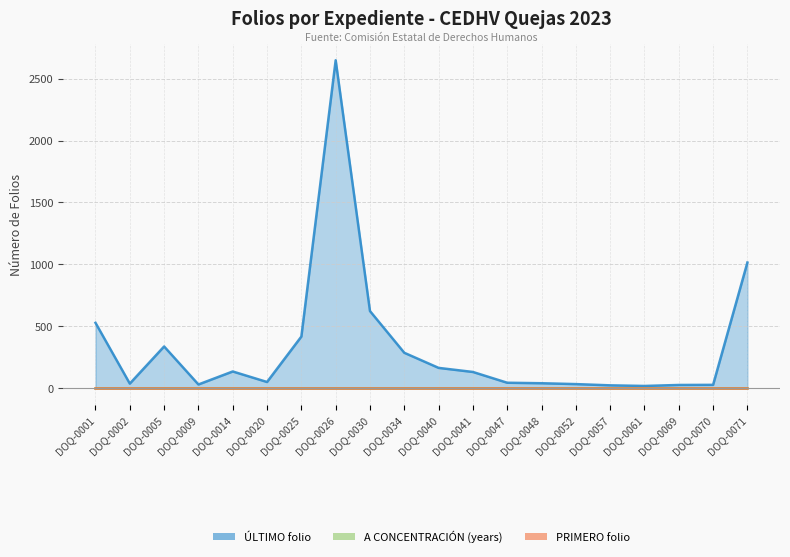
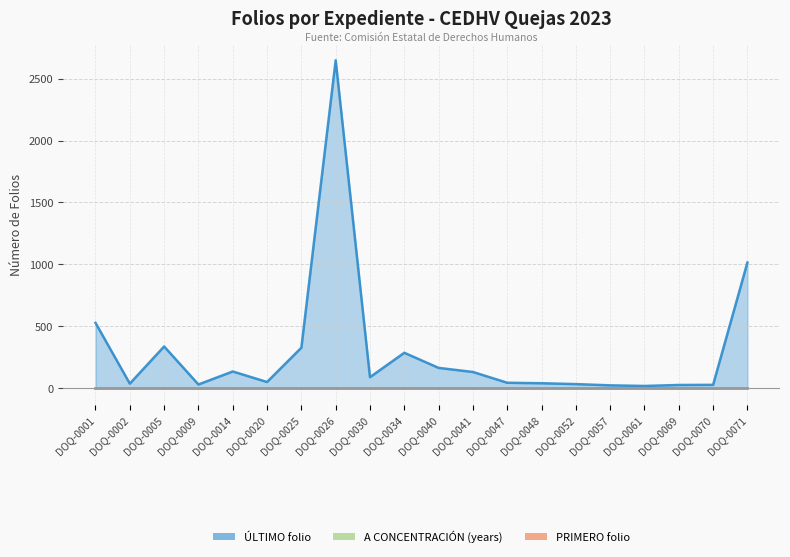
ÚLTIMO folio, DOQ-0025: 420 -> 330
ÚLTIMO folio, DOQ-0030: 620 -> 90
